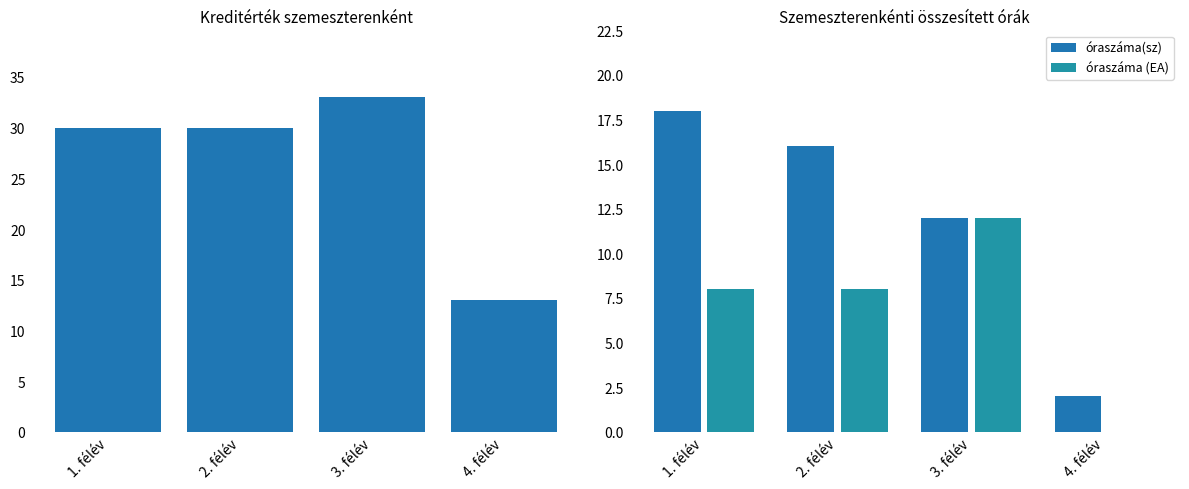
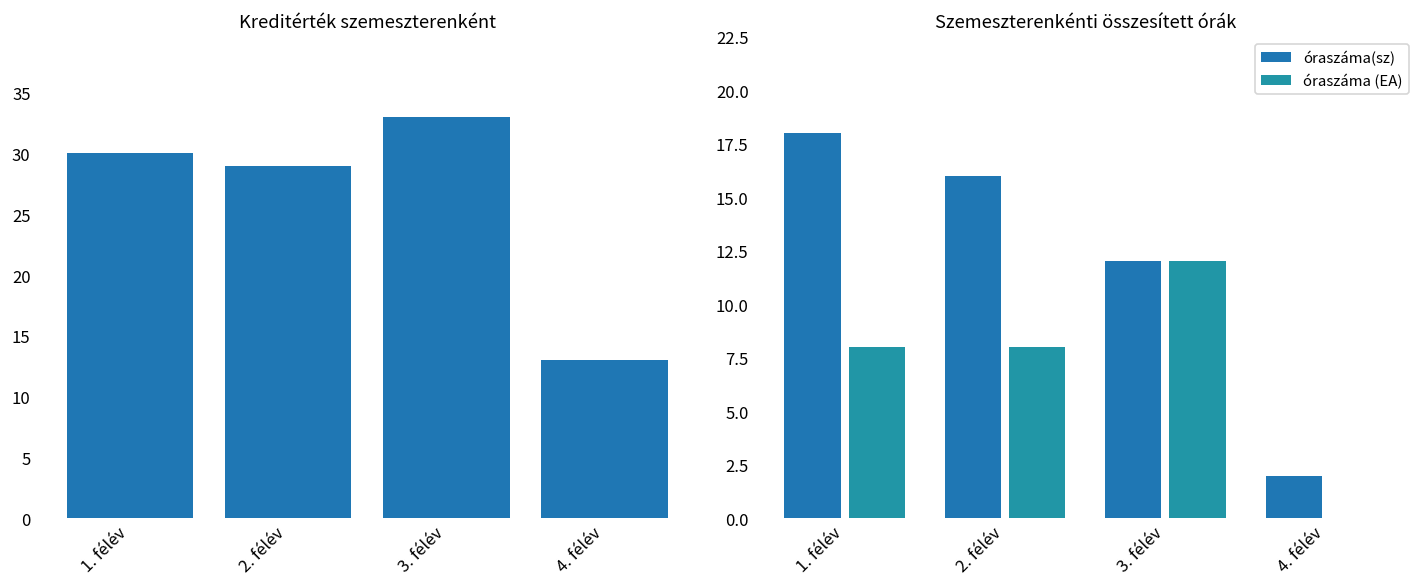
Kreditérték szemeszterenként, 2. félév: 30 -> 29
